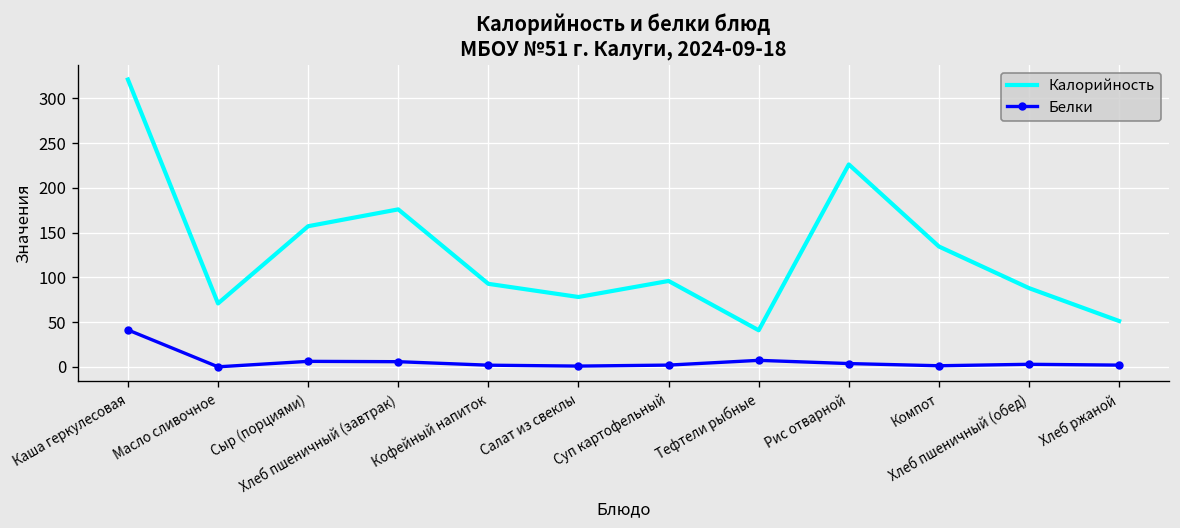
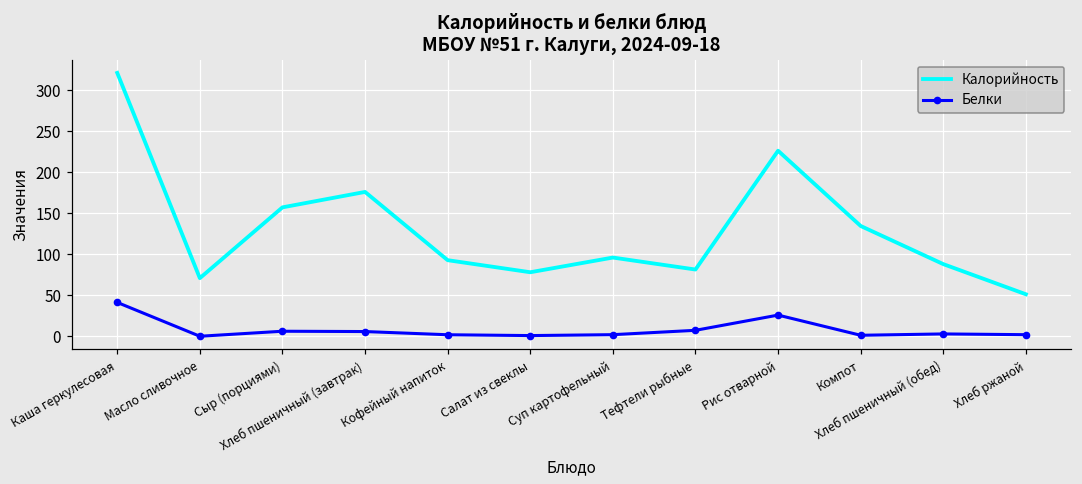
Калорийность, Тефтели рыбные: 40 -> 80
Белки, Рис отварной: 0 -> 30
